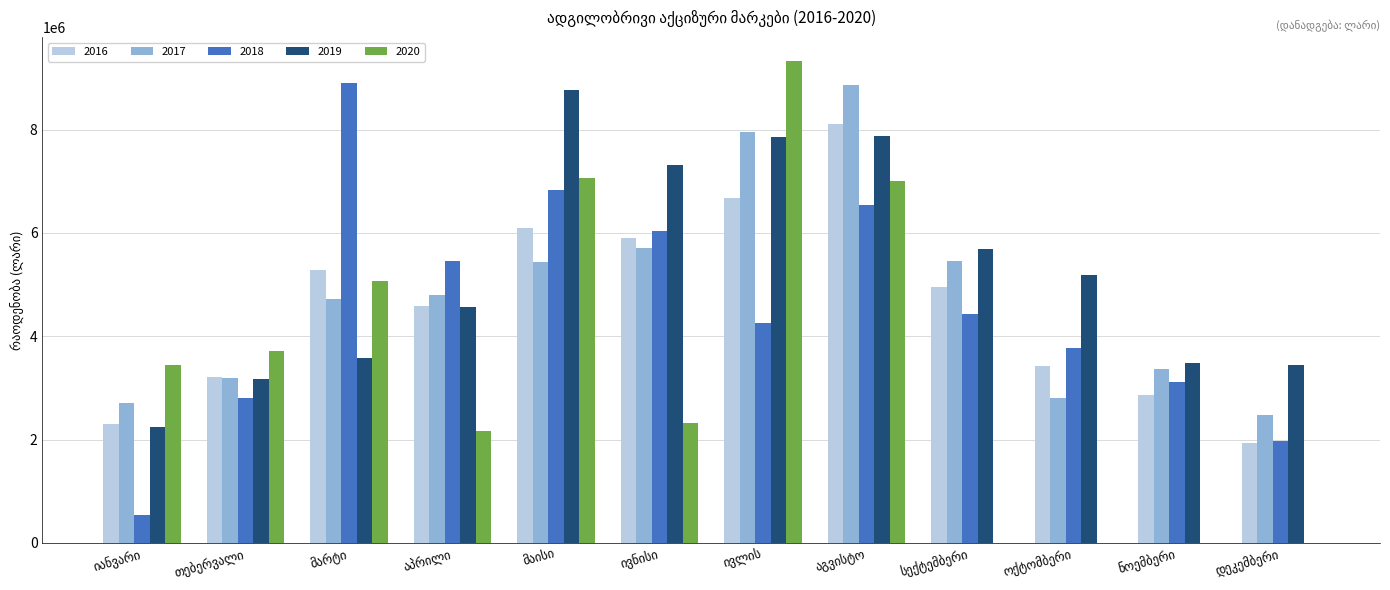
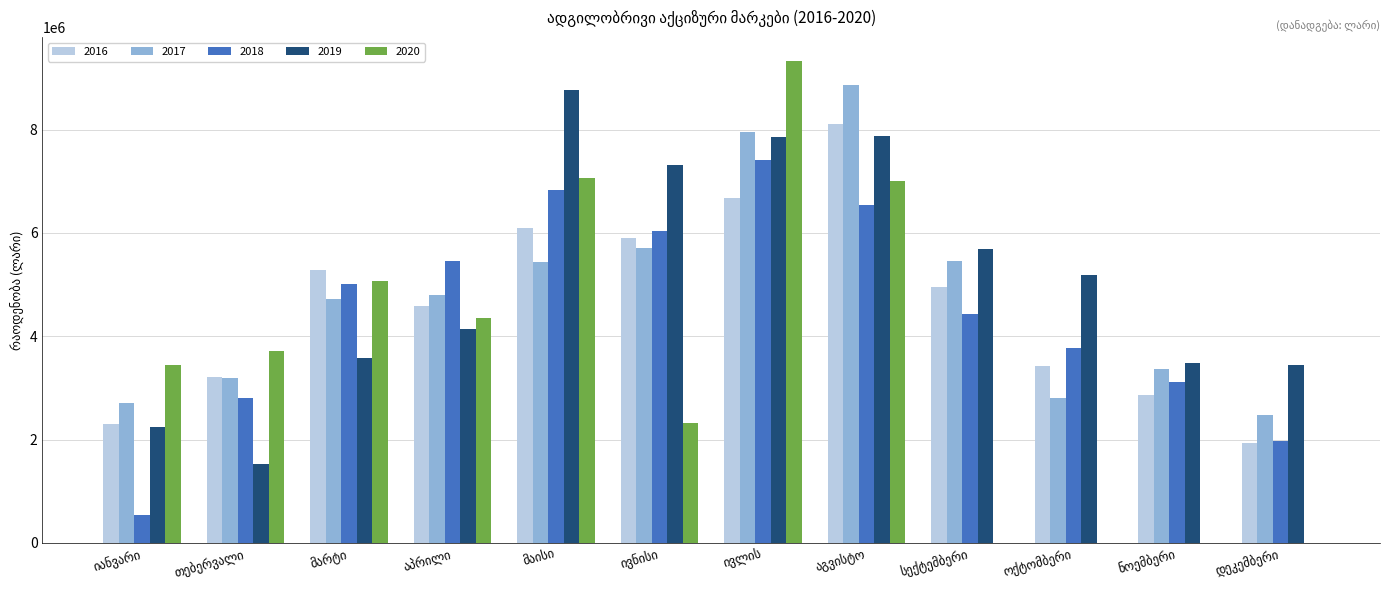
2019, თებერვალი: 3200000 -> 1500000
2018, მარტი: 8900000 -> 5000000
2019, აპრილი: 4600000 -> 4100000
2020, აპრილი: 2200000 -> 4300000
2018, ივლის: 4200000 -> 7400000
